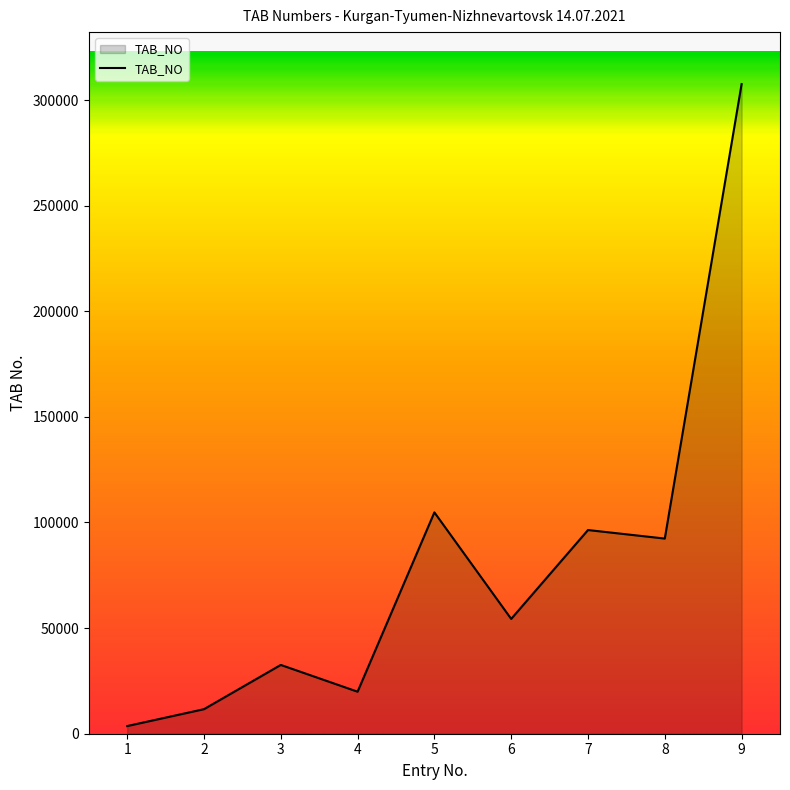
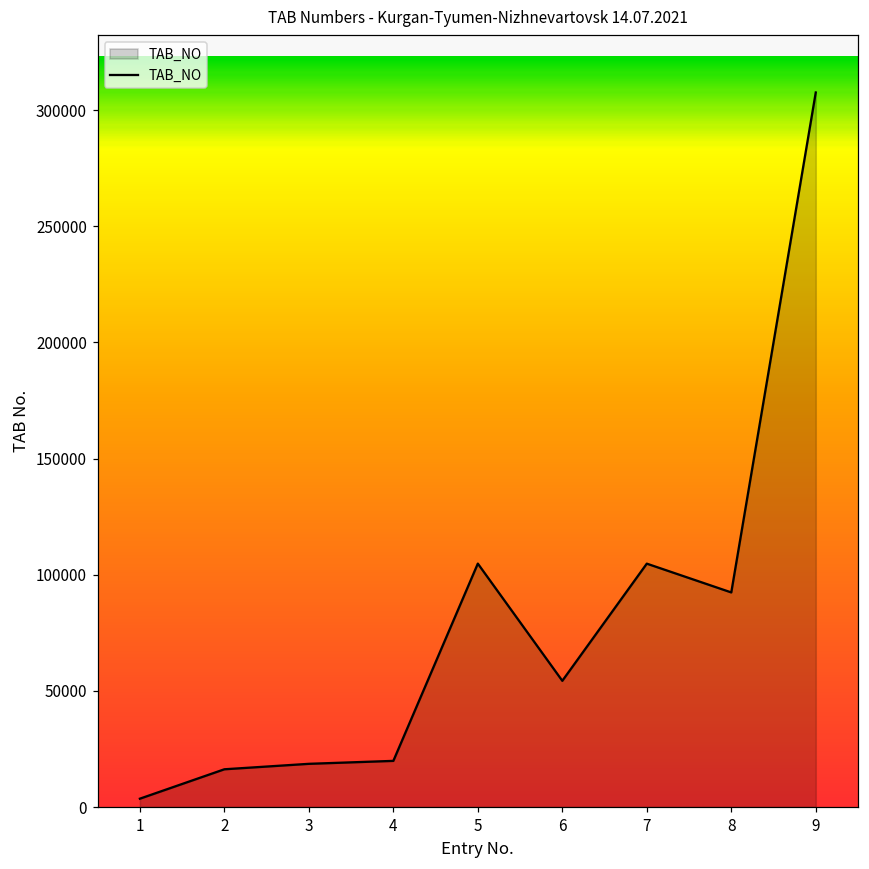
2: 12000 -> 16000
3: 33000 -> 19000
7: 96000 -> 105000
